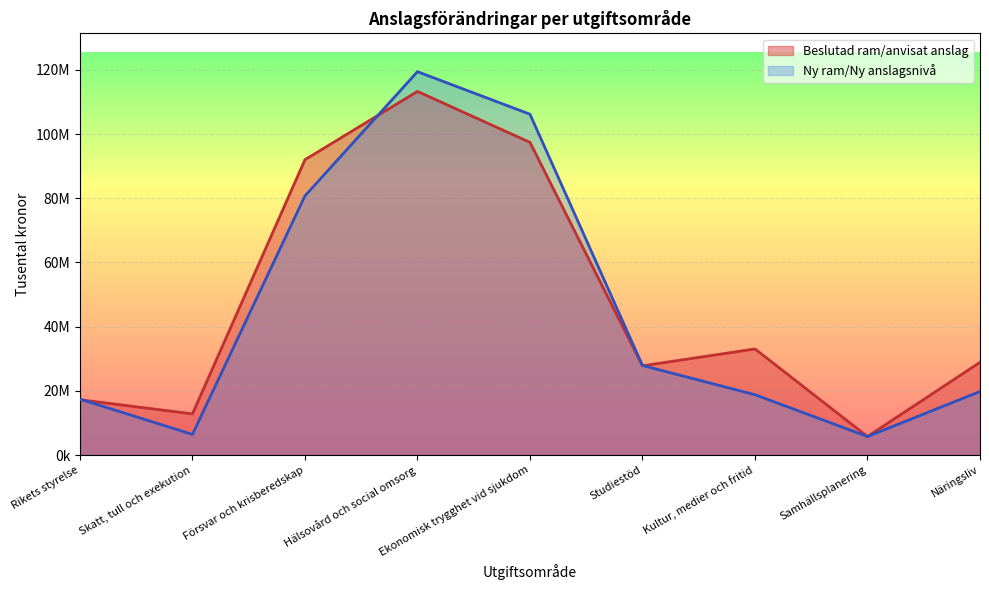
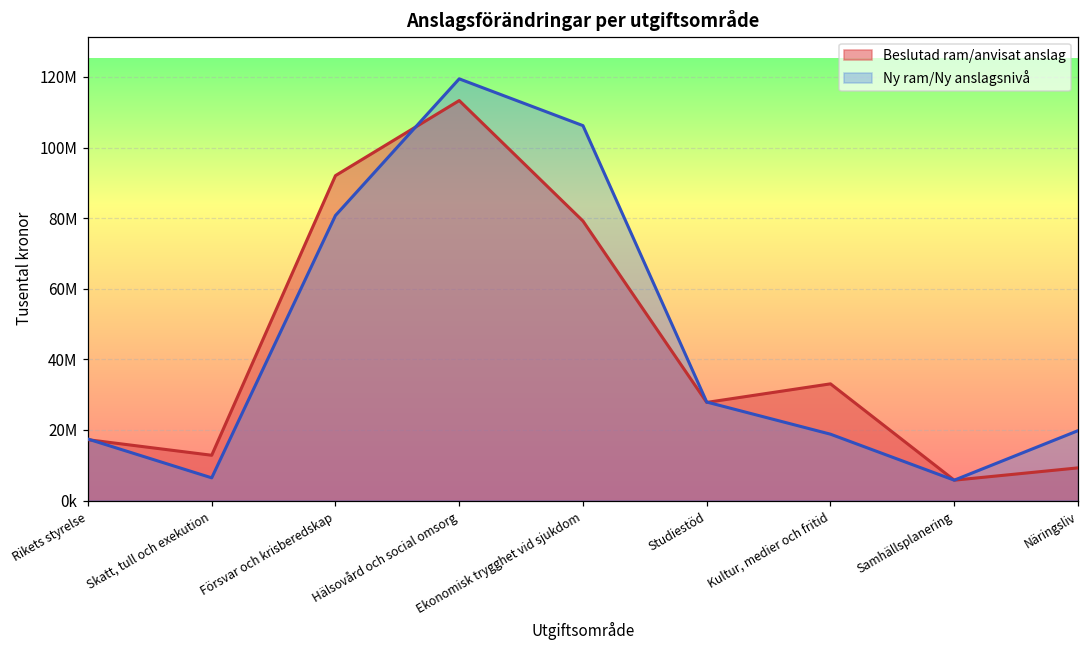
Beslutad ram/anvisat anslag, Ekonomisk trygghet vid sjukdom: 97000000 -> 79000000
Beslutad ram/anvisat anslag, Näringsliv: 29000000 -> 9000000
